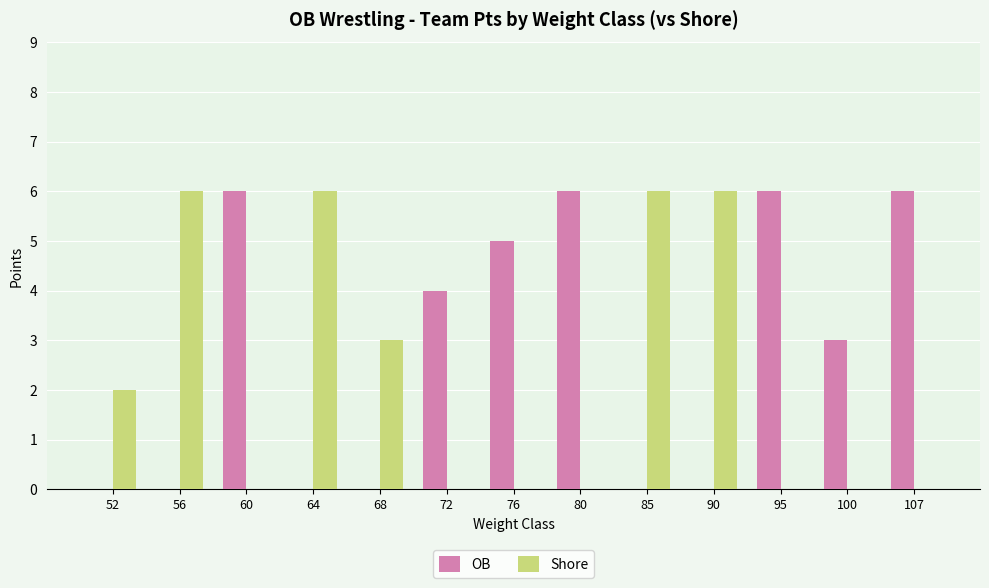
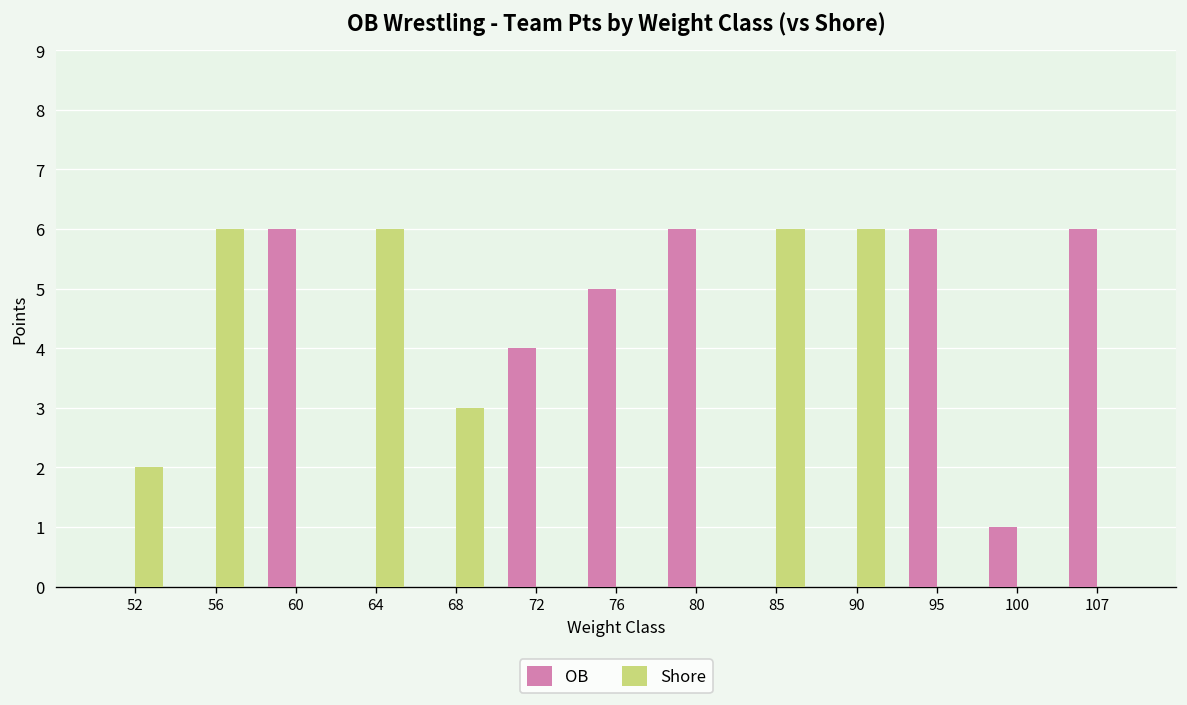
OB, 100: 3 -> 1
